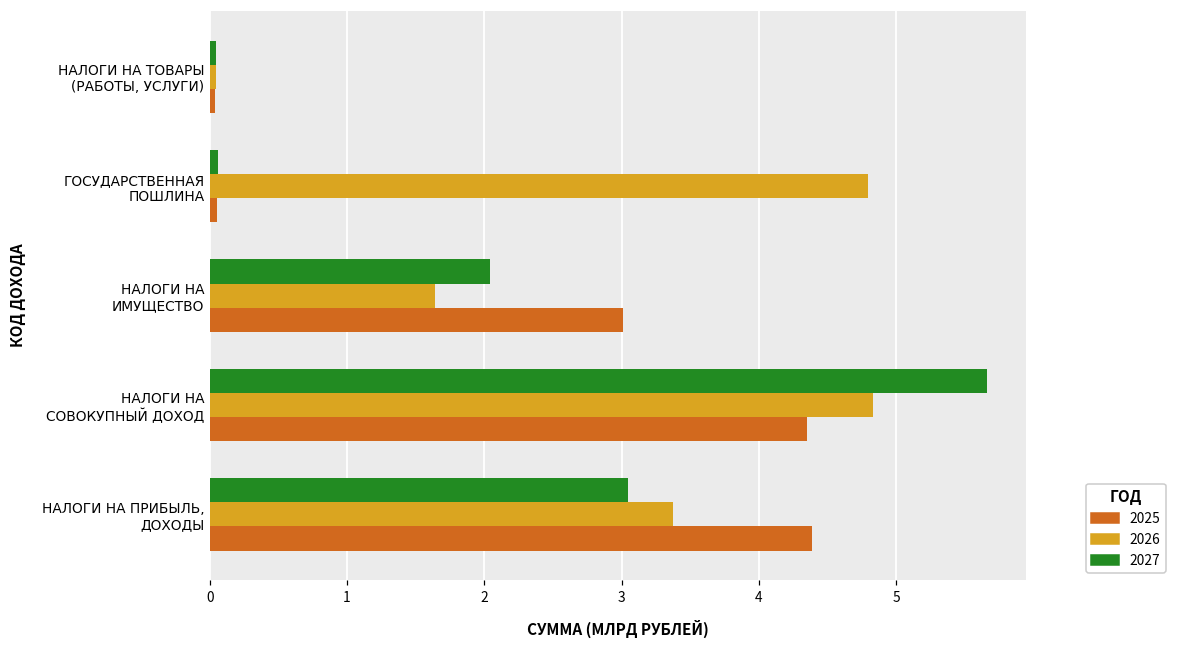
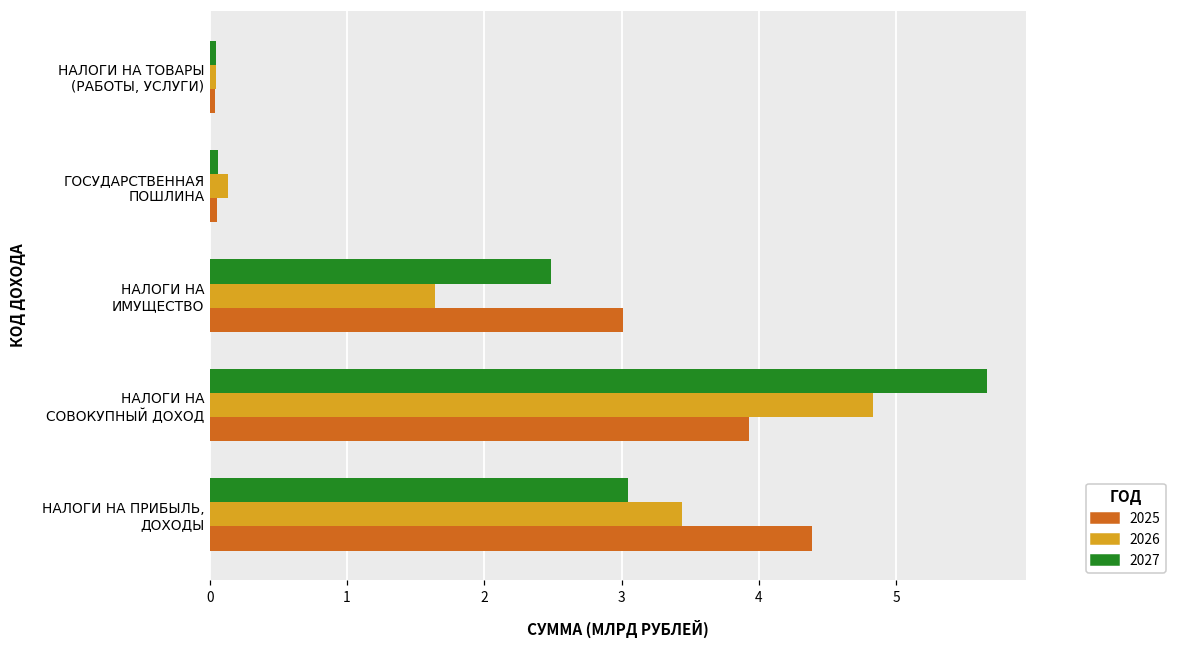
2026, ГОСУДАРСТВЕННАЯ ПОШЛИНА: 4.79 -> 0.13
2027, НАЛОГИ НА ИМУЩЕСТВО: 2.04 -> 2.48
2025, НАЛОГИ НА СОВОКУПНЫЙ ДОХОД: 4.35 -> 3.93
2026, НАЛОГИ НА ПРИБЫЛЬ, ДОХОДЫ: 3.37 -> 3.44
